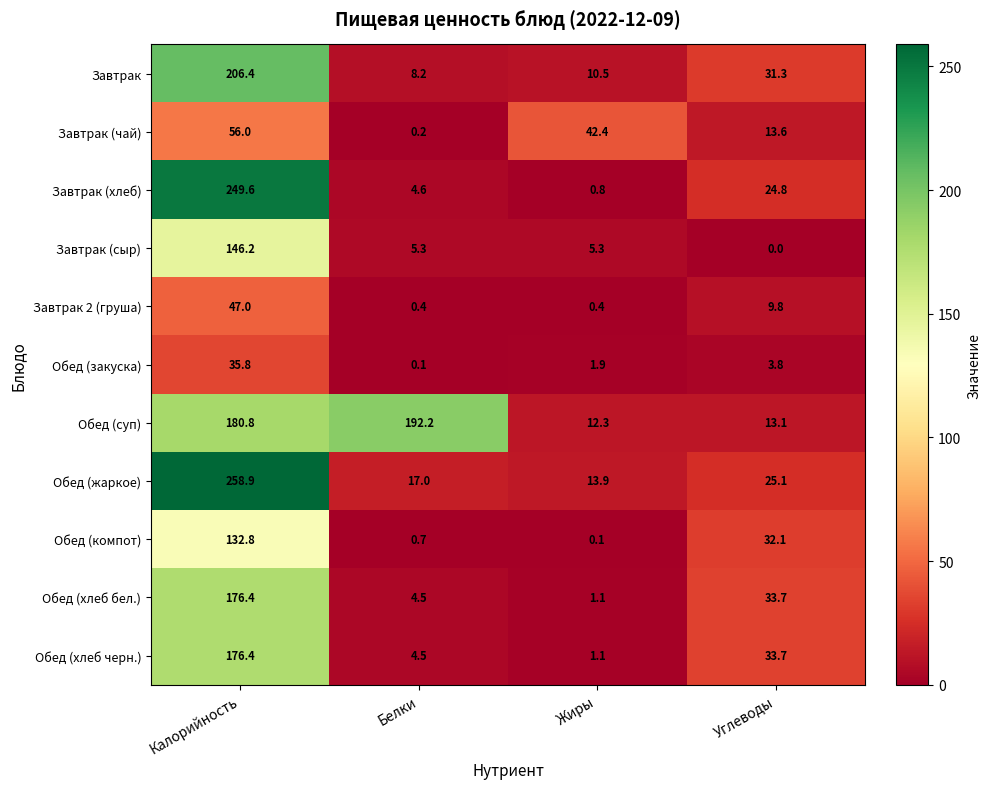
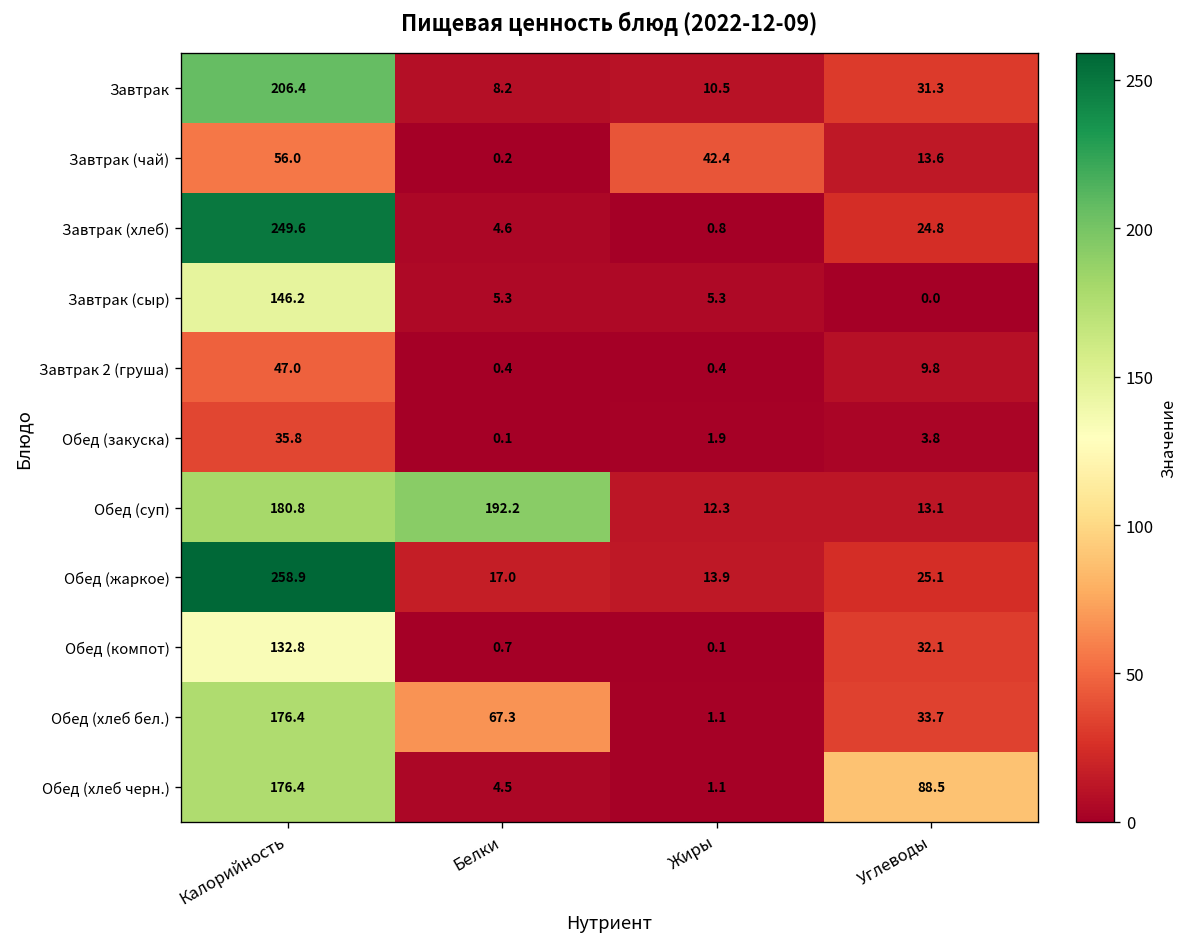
Обед (хлеб бел.), Белки: 4.5 -> 67.3
Обед (хлеб черн.), Углеводы: 33.7 -> 88.5
